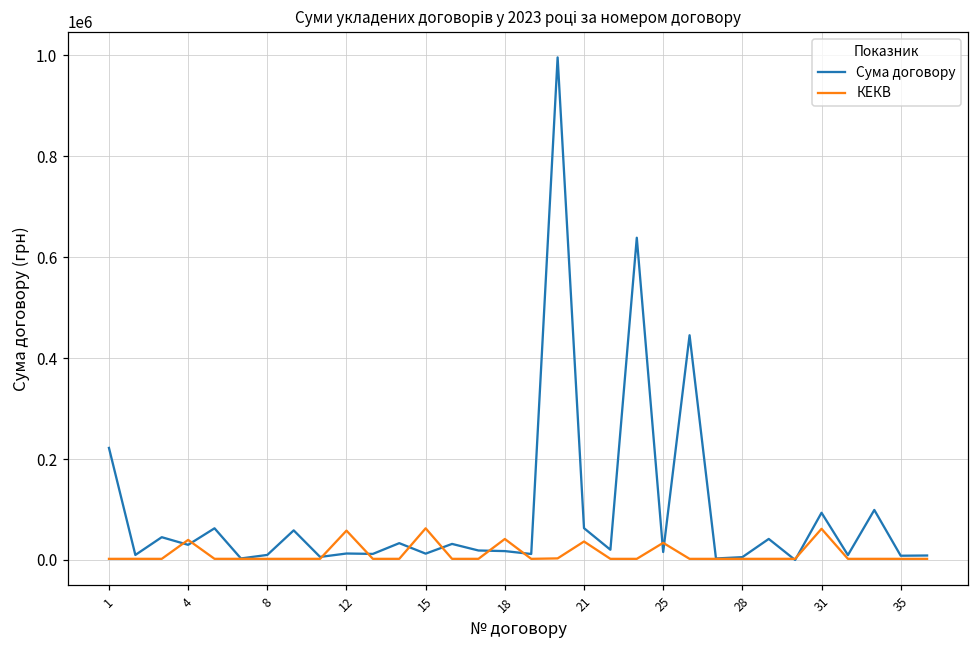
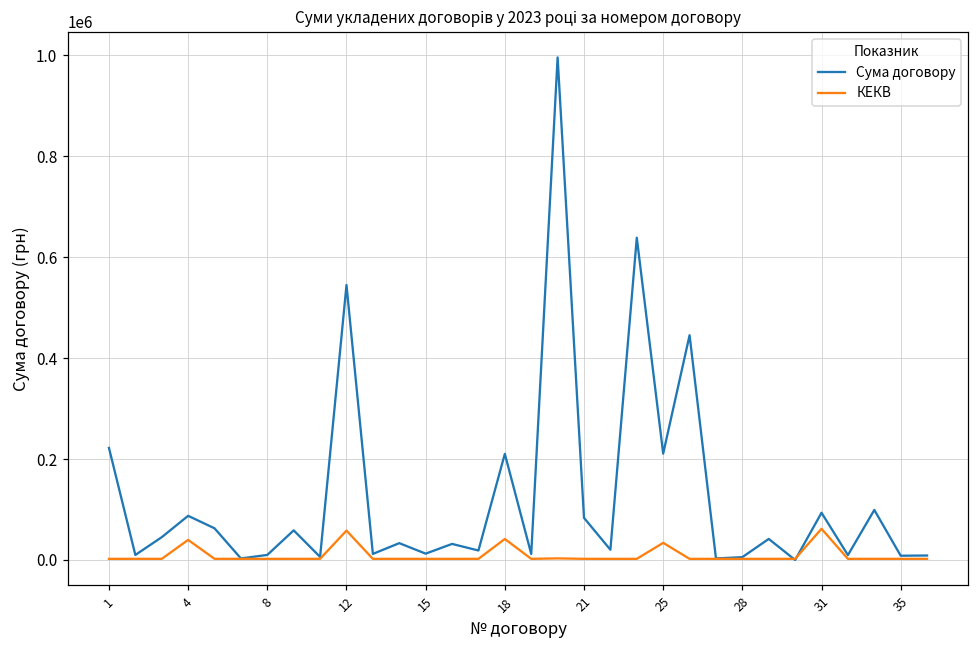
Сума договору, 4: 30000 -> 90000
Сума договору, 12: 10000 -> 540000
КЕКВ, 15: 60000 -> 0
Сума договору, 18: 20000 -> 210000
Сума договору, 21: 60000 -> 80000
КЕКВ, 21: 40000 -> 0
Сума договору, 25: 20000 -> 210000
